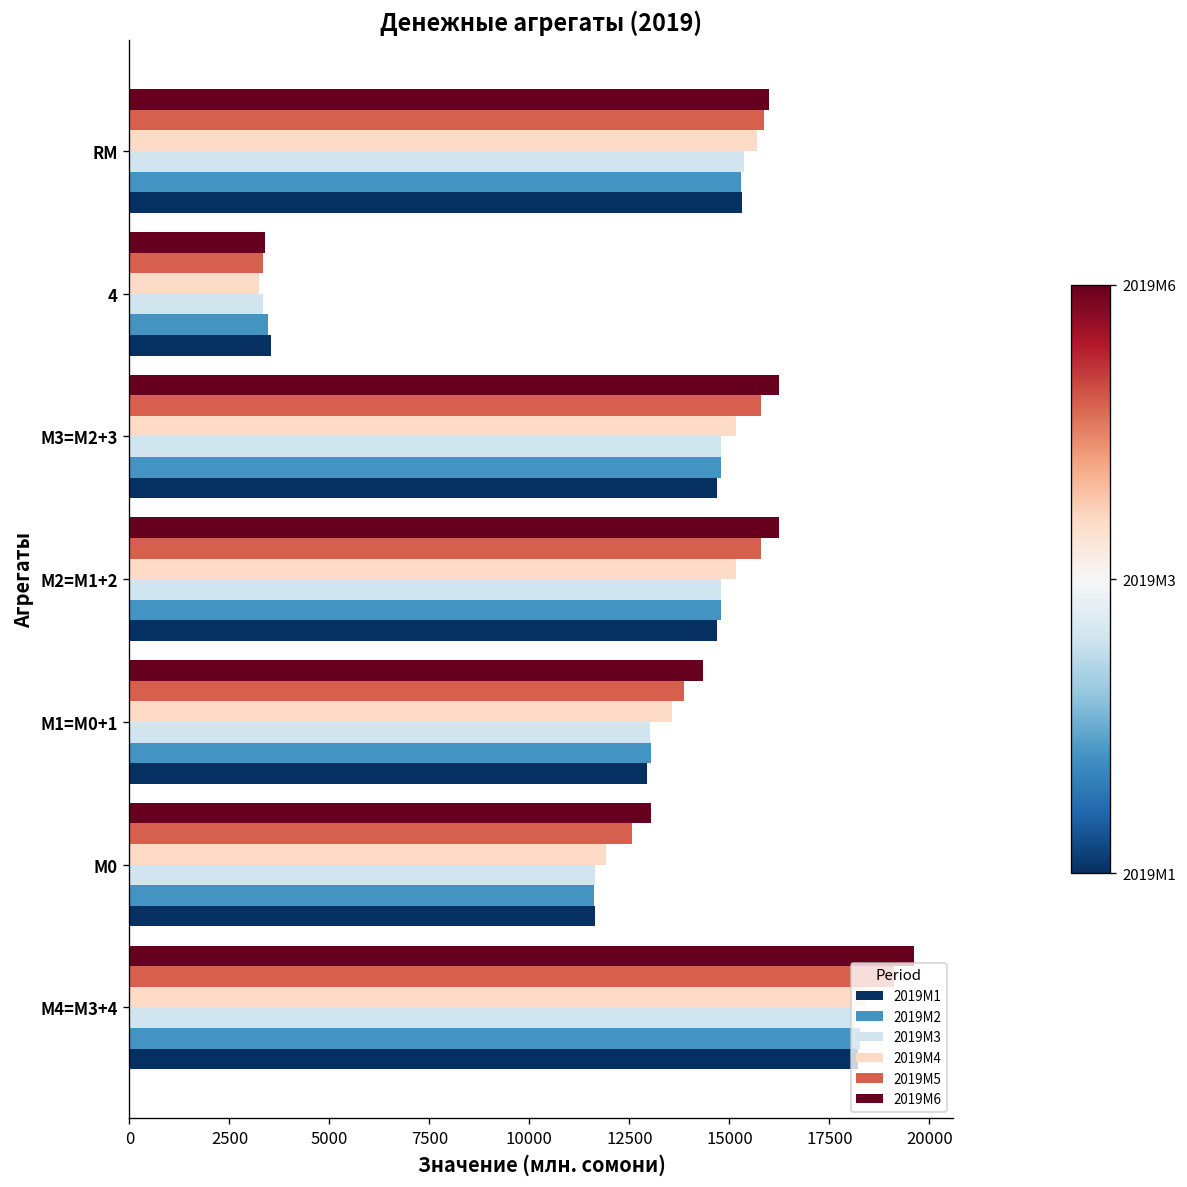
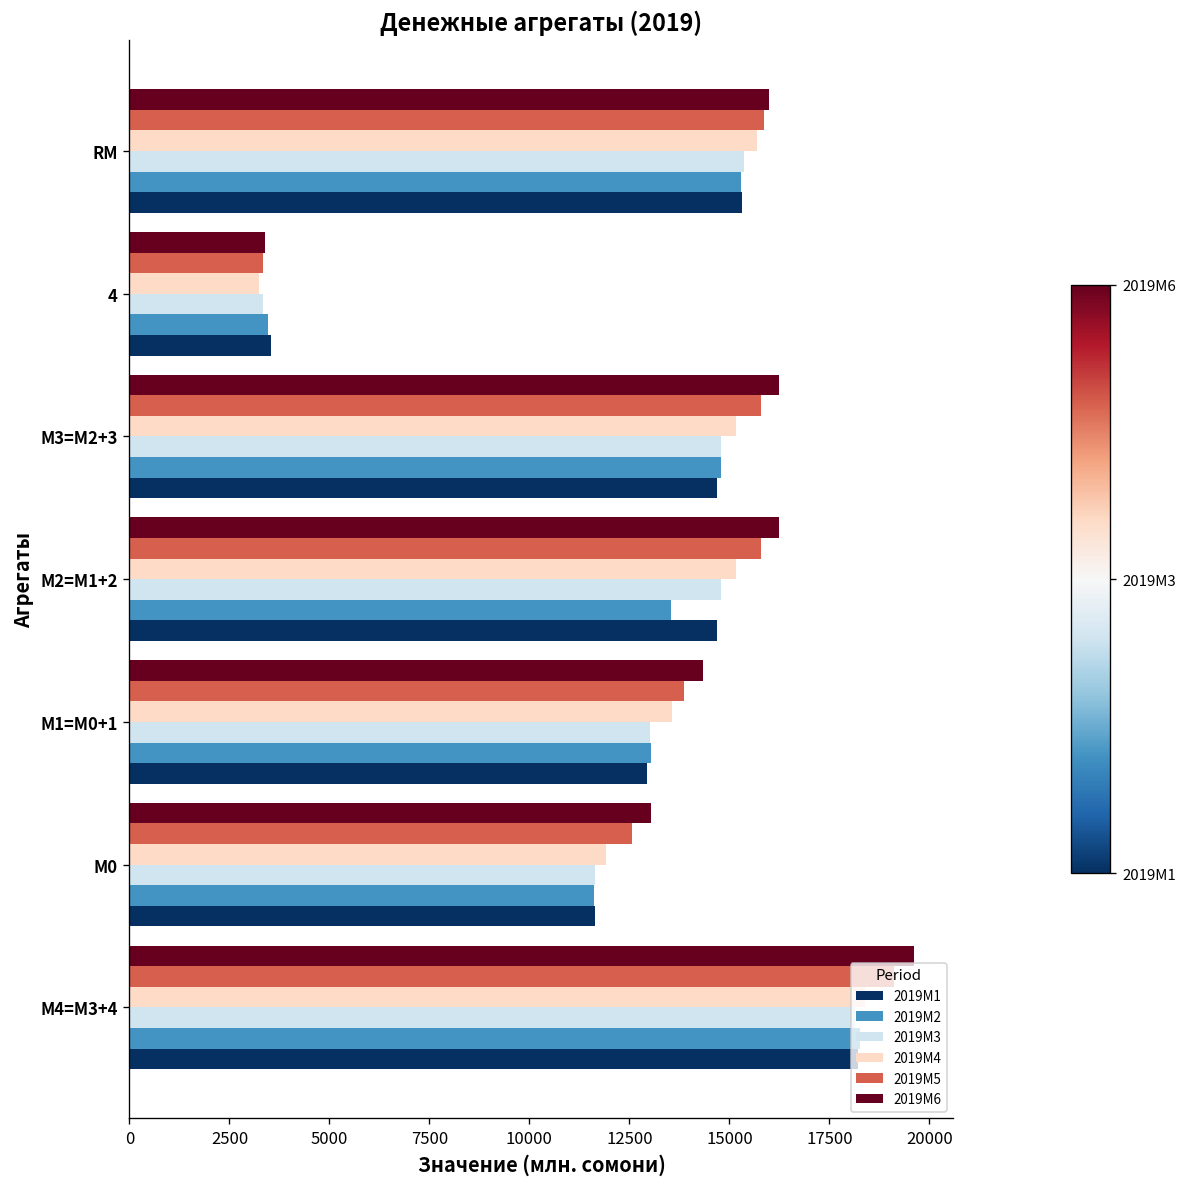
2019M2, М2=M1+2: 14800 -> 13500
